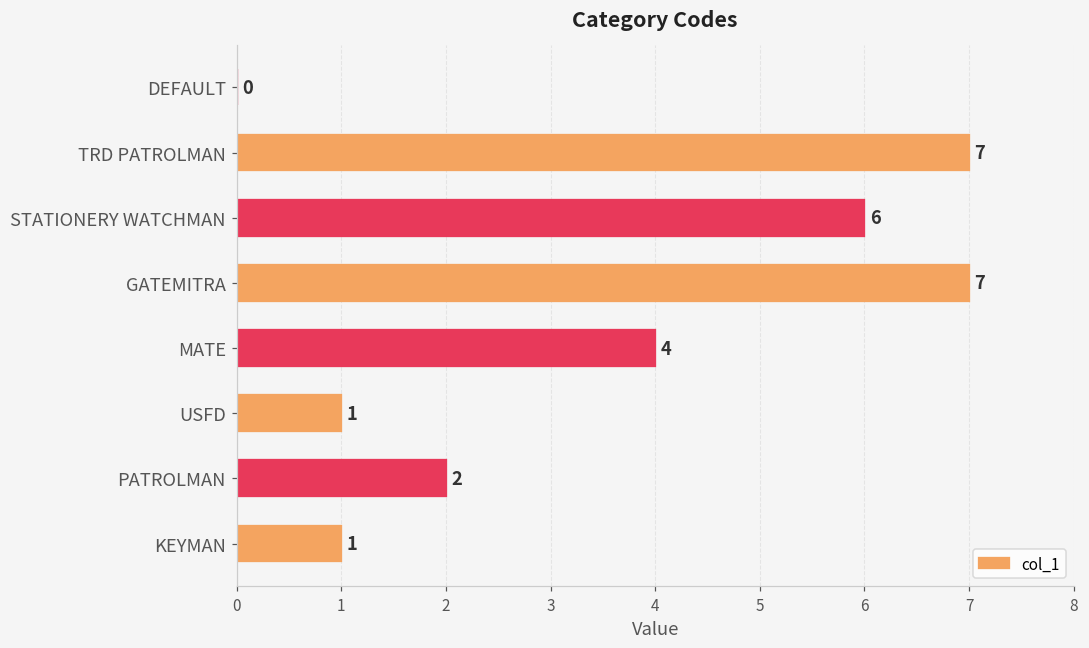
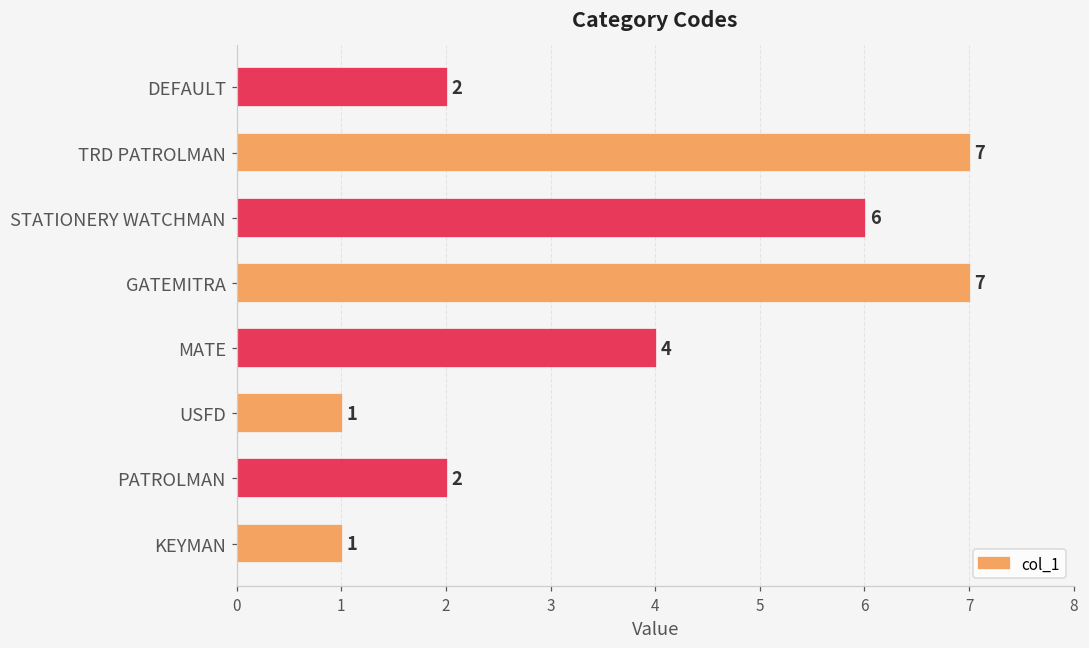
DEFAULT: 0 -> 2
